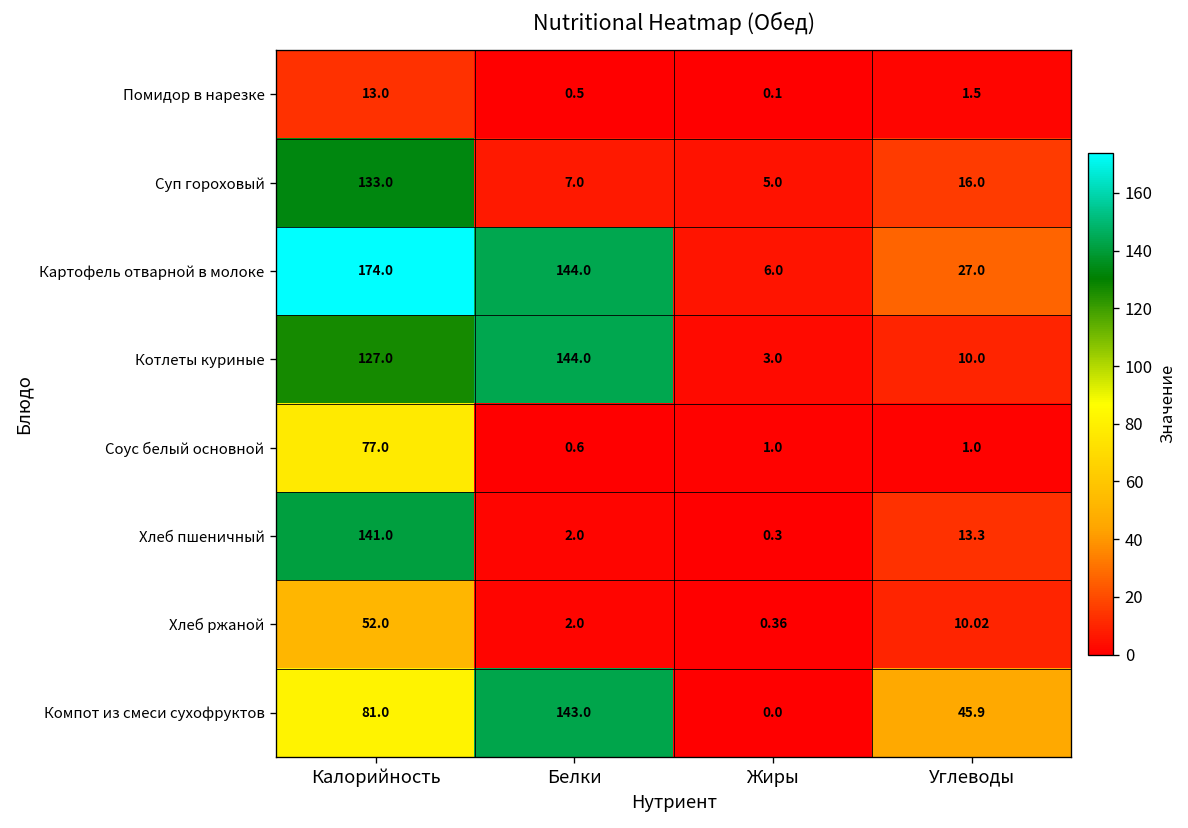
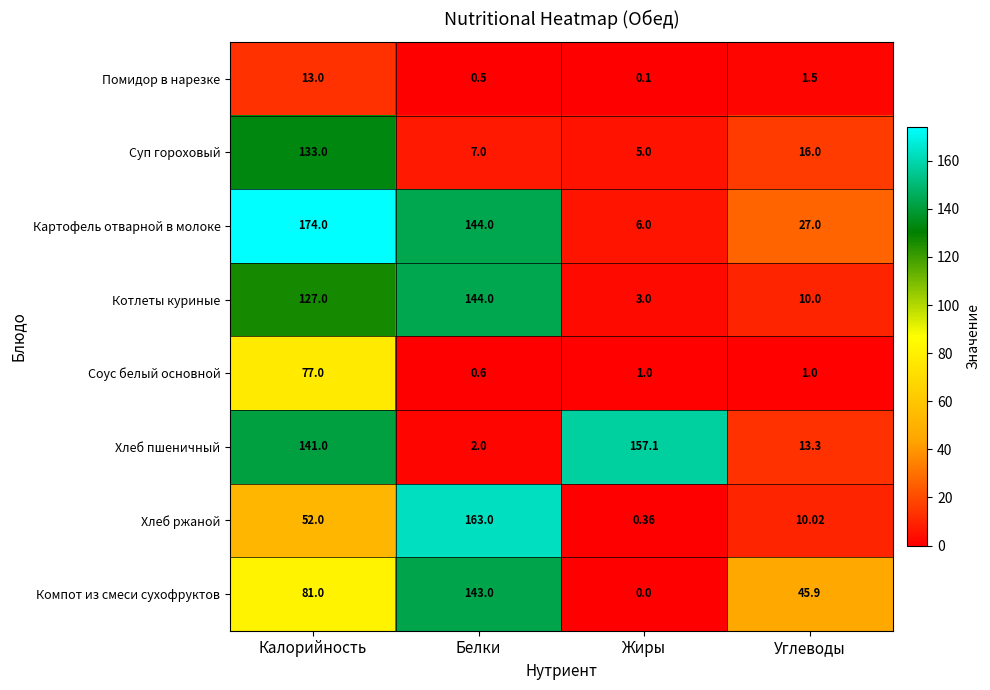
Хлеб пшеничный, Жиры: 0.3 -> 157.1
Хлеб ржаной, Белки: 2.0 -> 163.0
